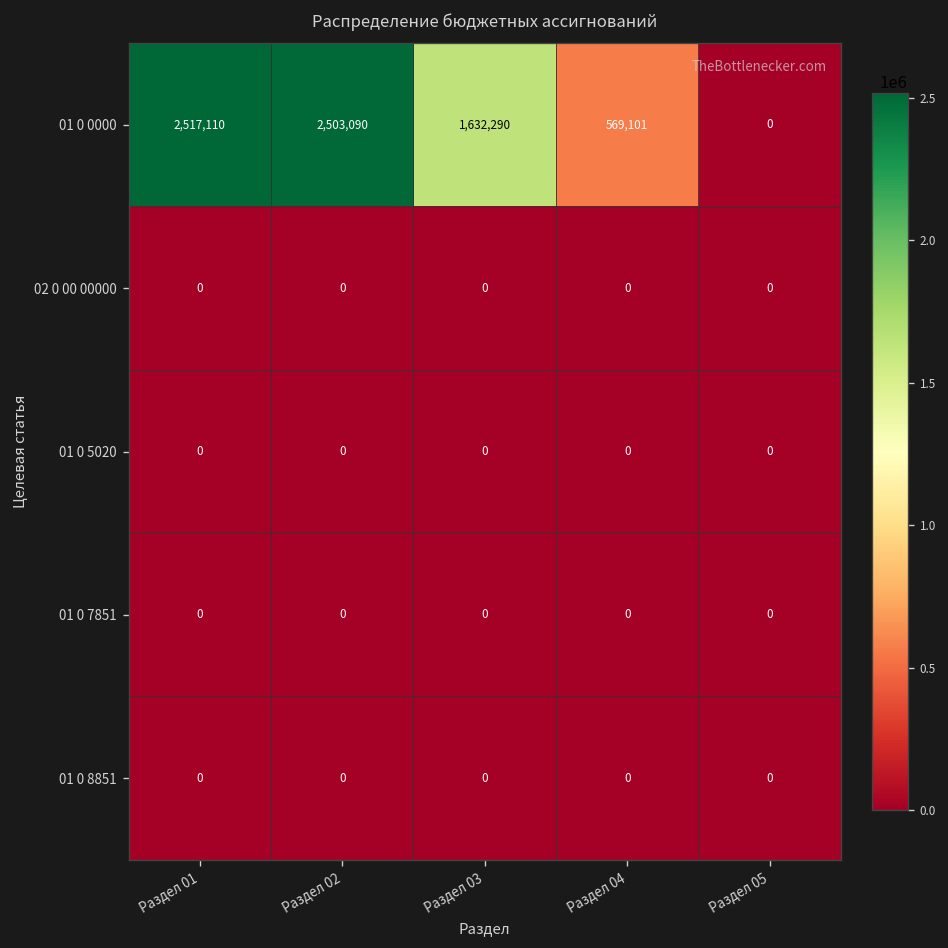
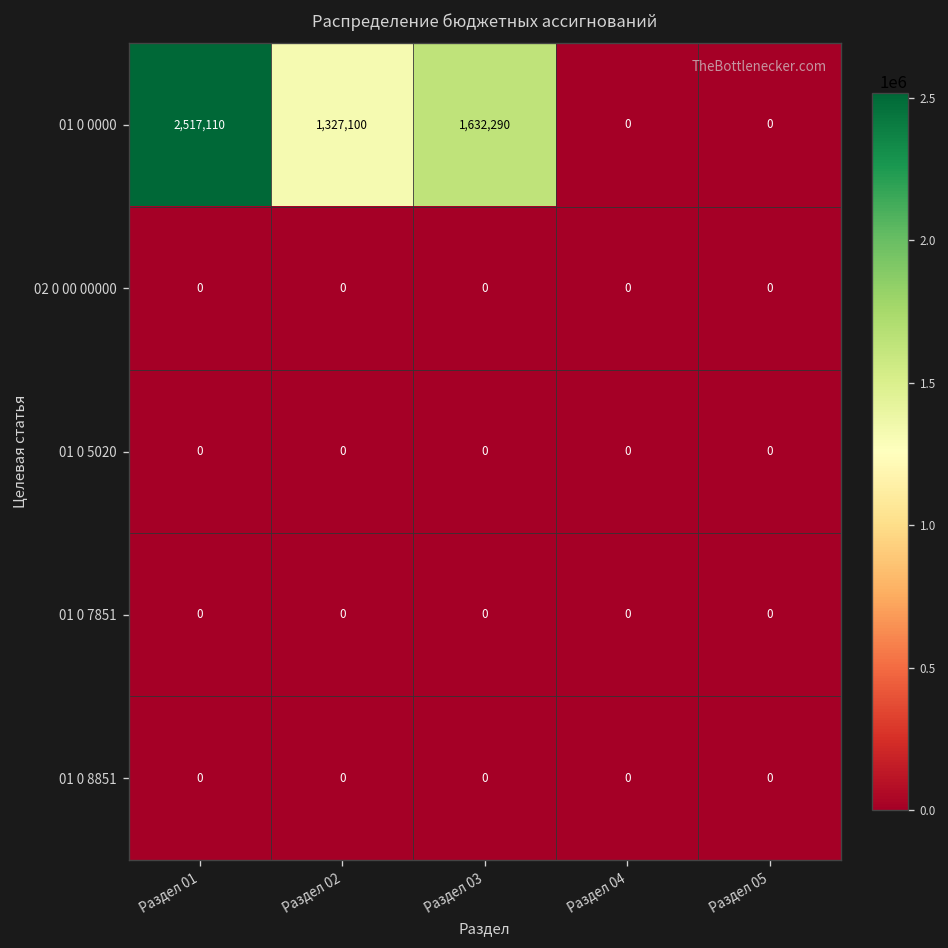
01 0 0000, Раздел 02: 2,503,090 -> 1,327,100
01 0 0000, Раздел 04: 569,101 -> 0
